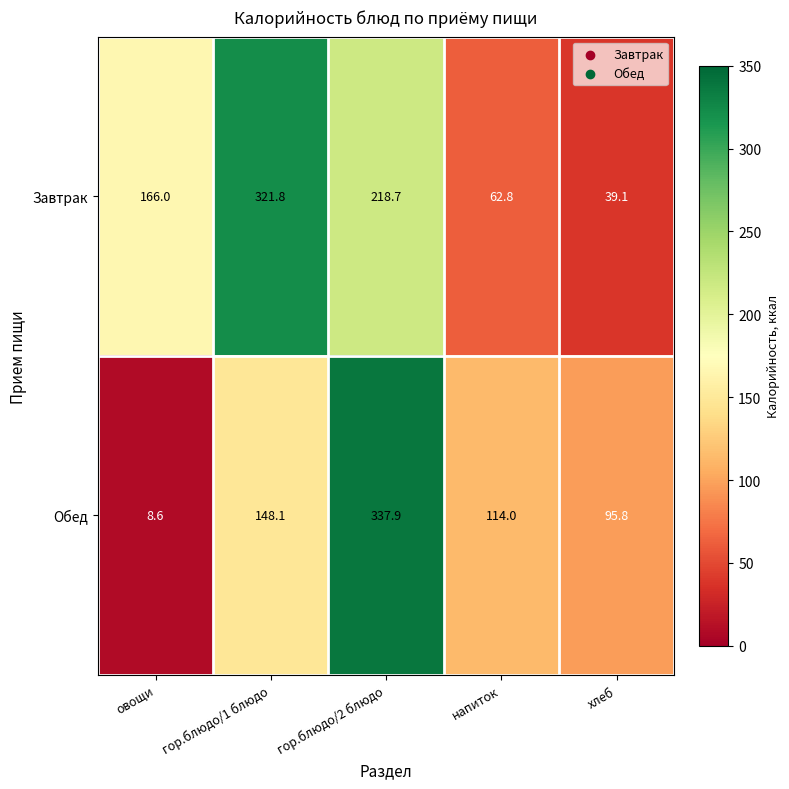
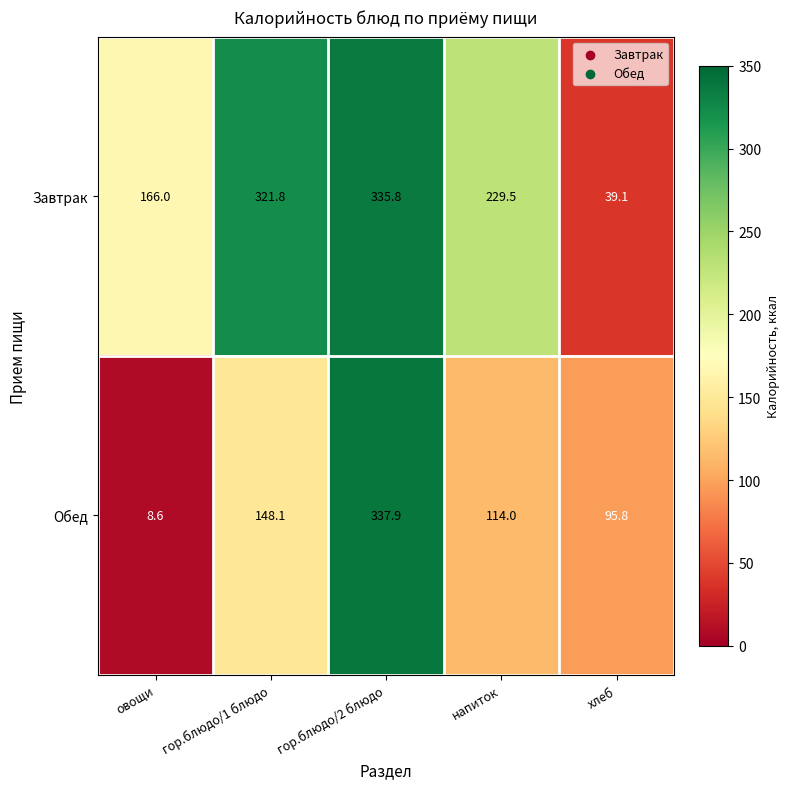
Завтрак, гор.блюдо/2 блюдо: 218.7 -> 335.8
Завтрак, напиток: 62.8 -> 229.5
